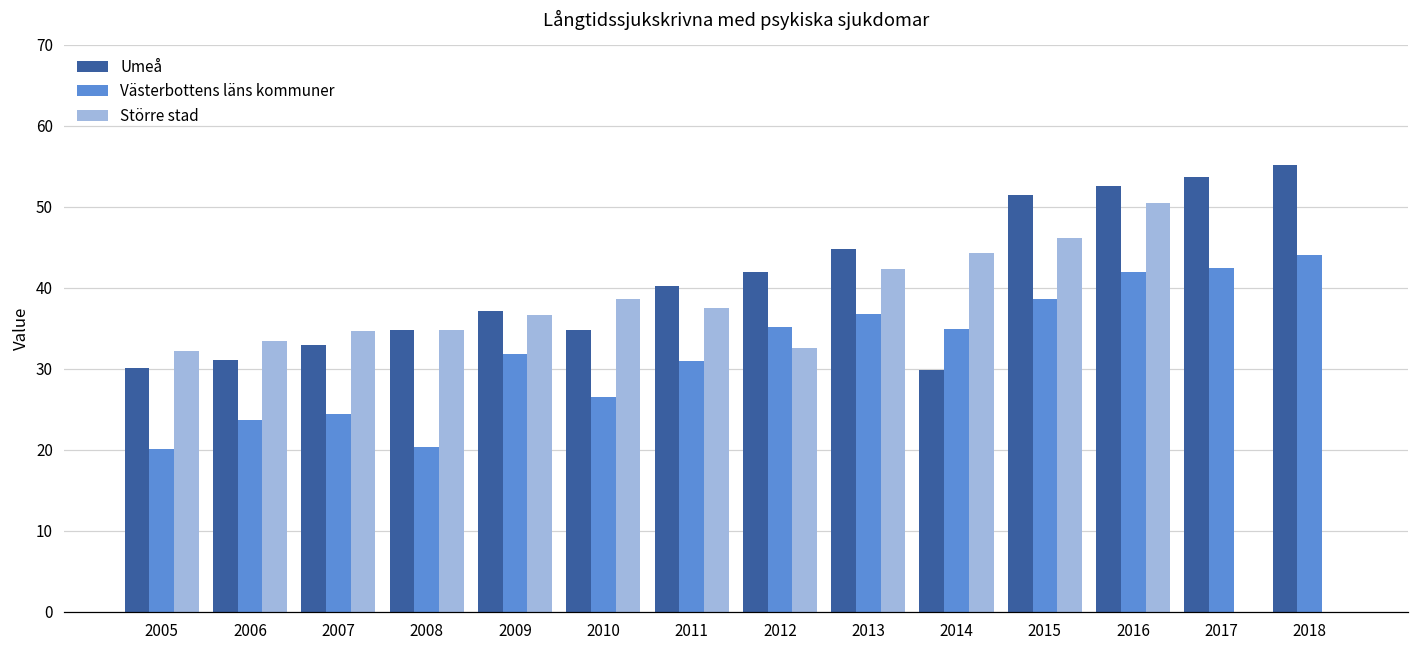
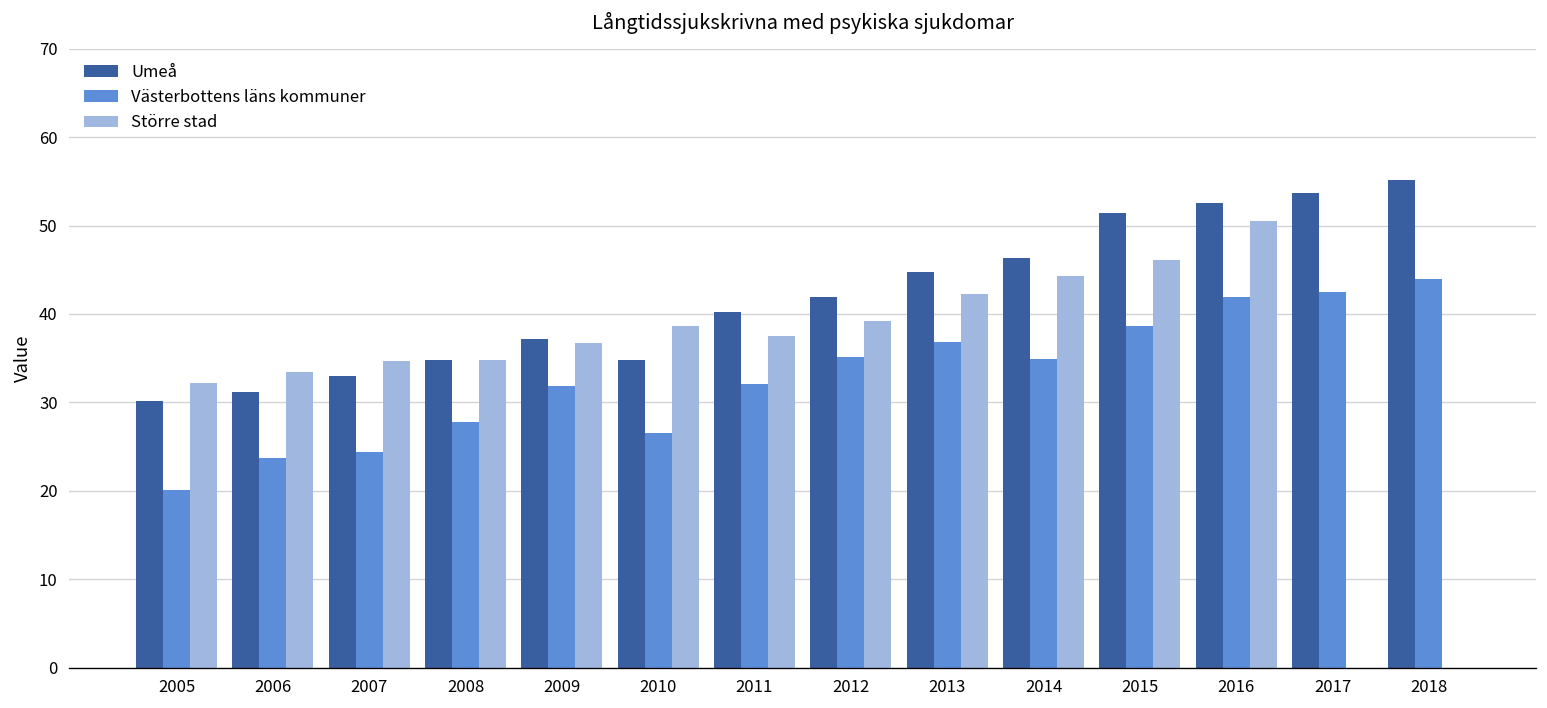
Västerbottens läns kommuner, 2008: 20 -> 28
Västerbottens läns kommuner, 2011: 31 -> 32
Större stad, 2012: 33 -> 39
Umeå, 2014: 30 -> 46
